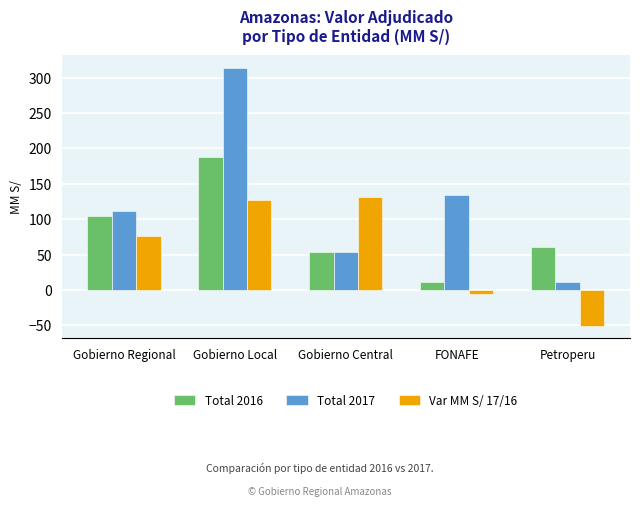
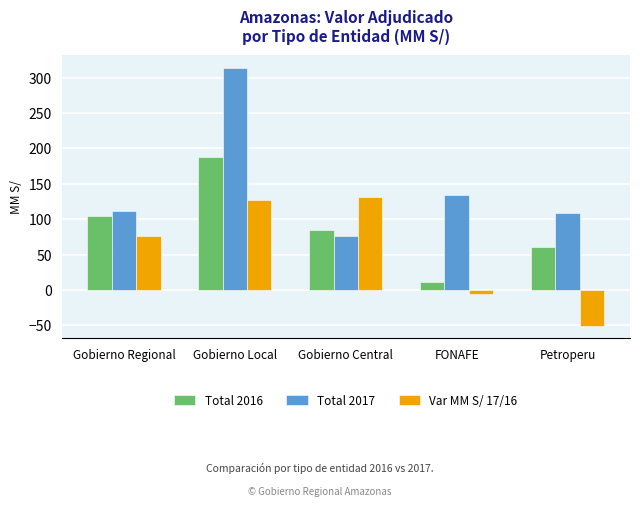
Total 2016, Gobierno Central: 50 -> 80
Total 2017, Gobierno Central: 50 -> 80
Total 2017, Petroperu: 10 -> 110
